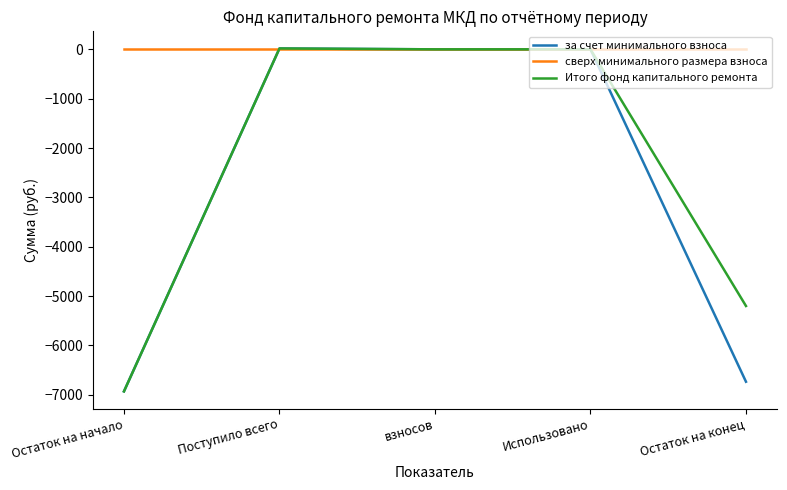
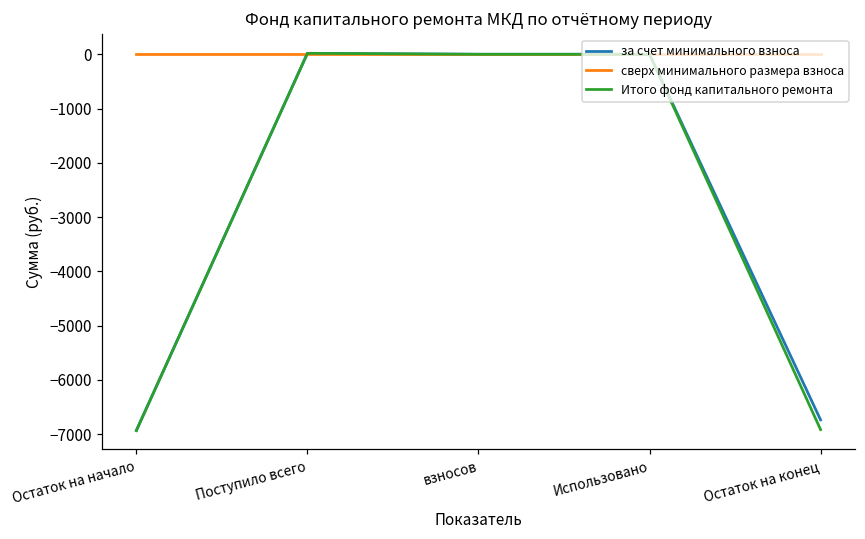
Итого фонд капитального ремонта, Остаток на конец: -5200 -> -6900
